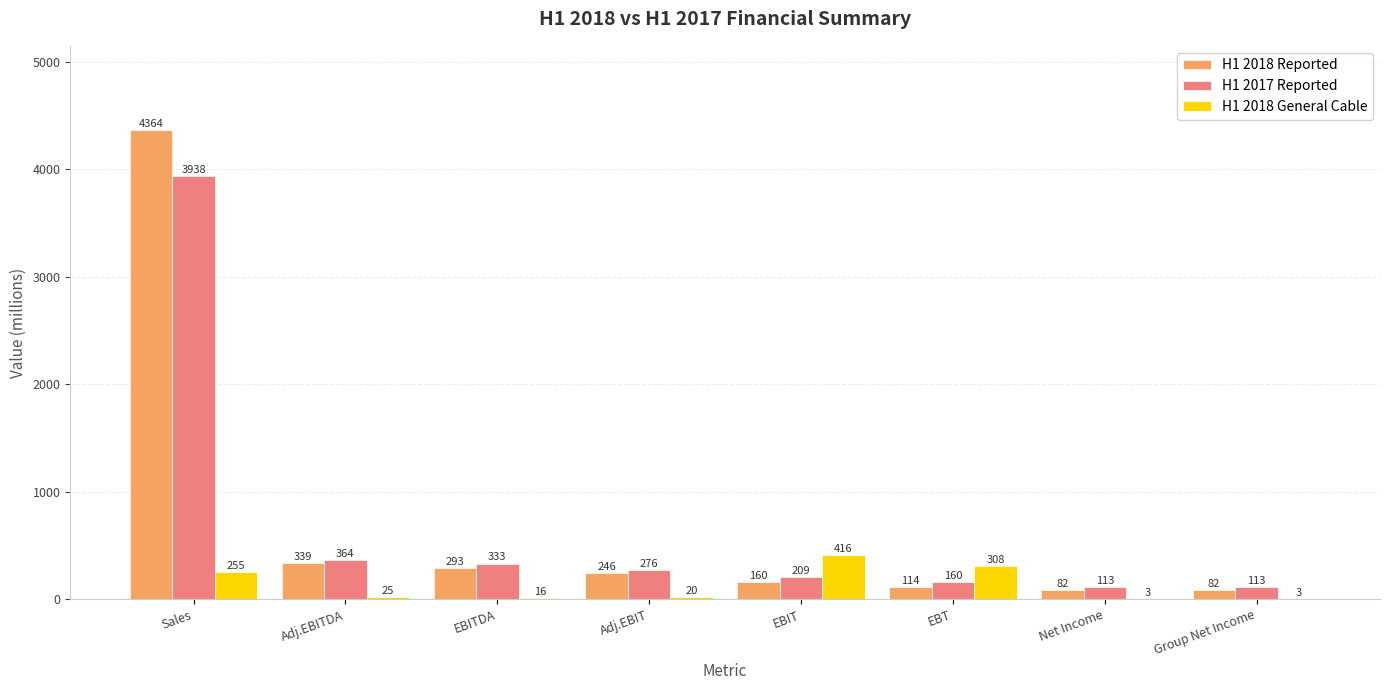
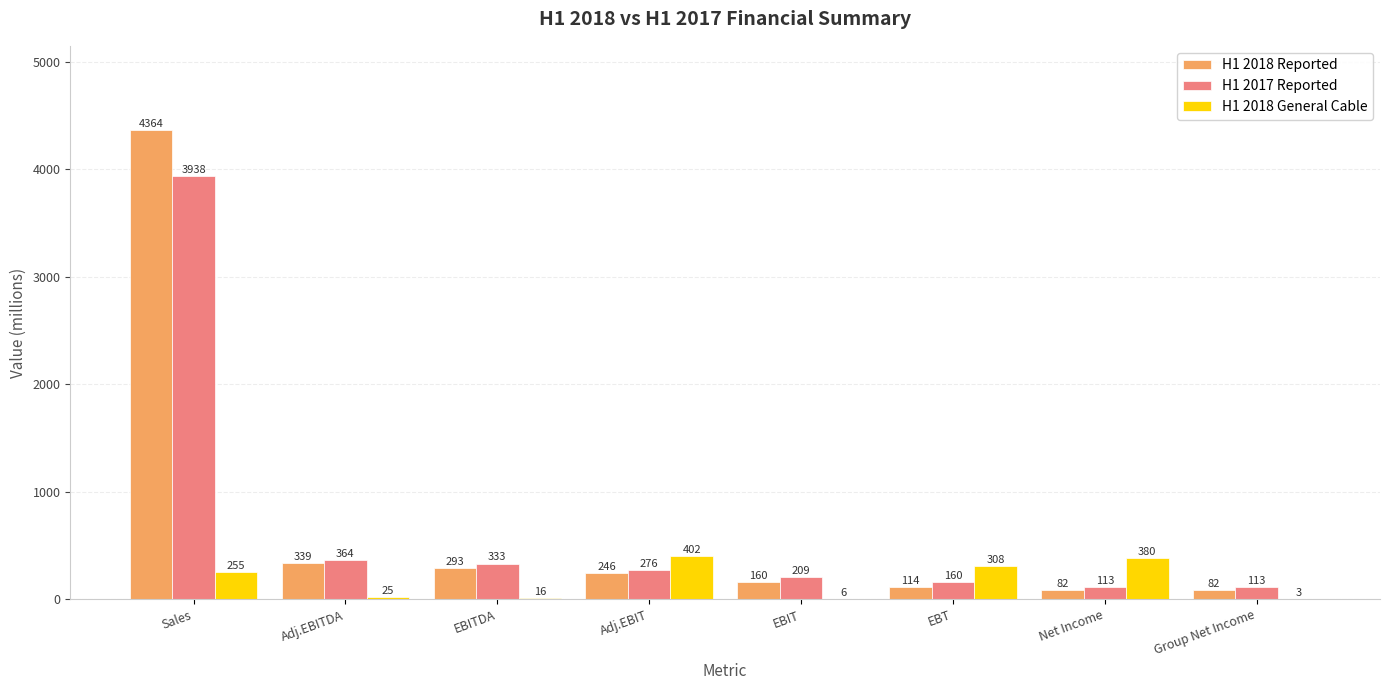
H1 2018 General Cable, Adj.EBIT: 20 -> 402
H1 2018 General Cable, EBIT: 416 -> 6
H1 2018 General Cable, Net Income: 3 -> 380
